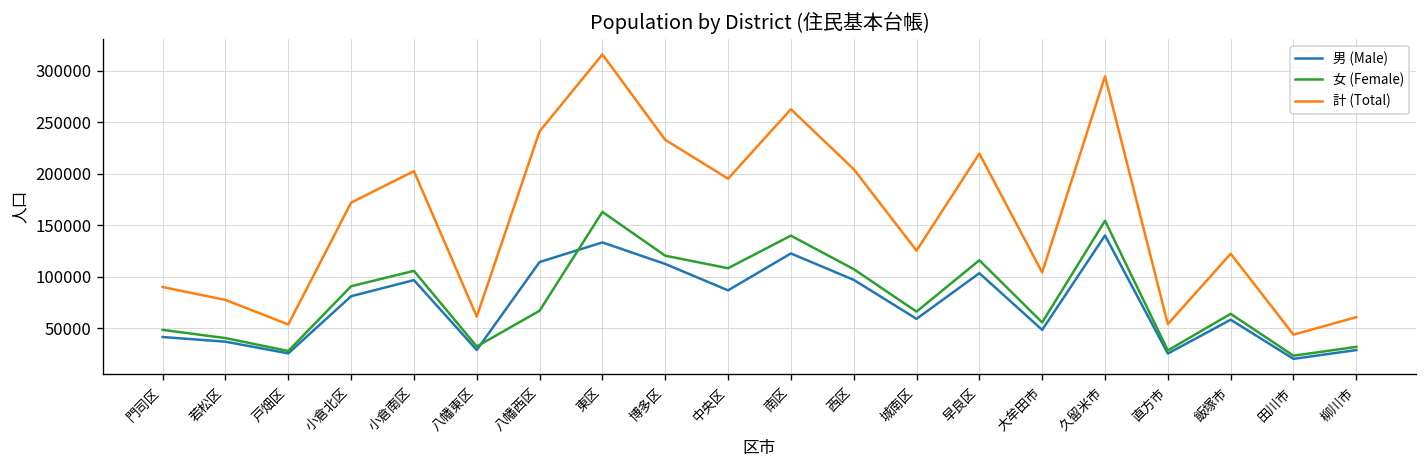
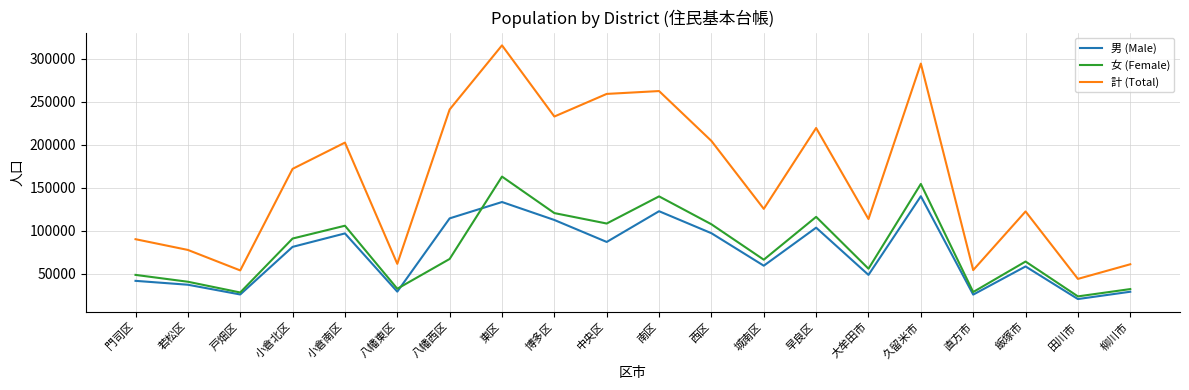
計 (Total), 中央区: 200000 -> 260000
計 (Total), 大牟田市: 100000 -> 110000
